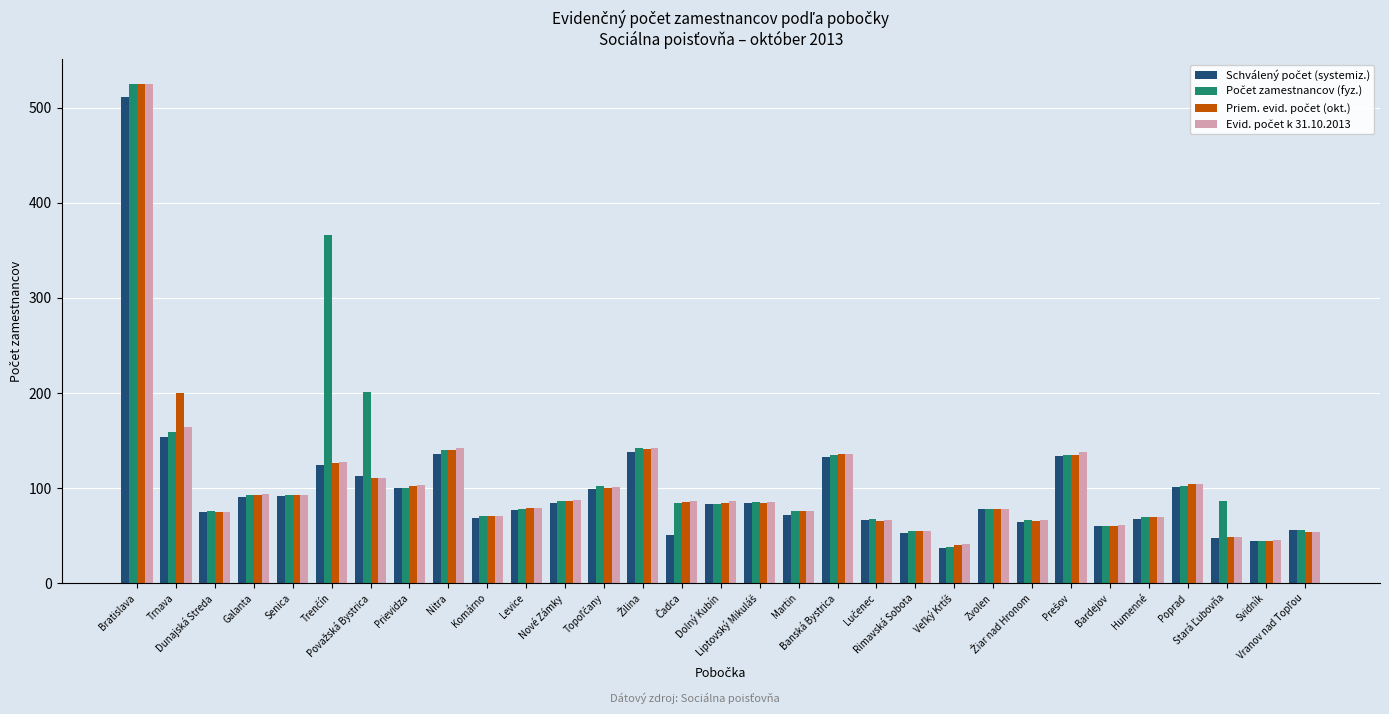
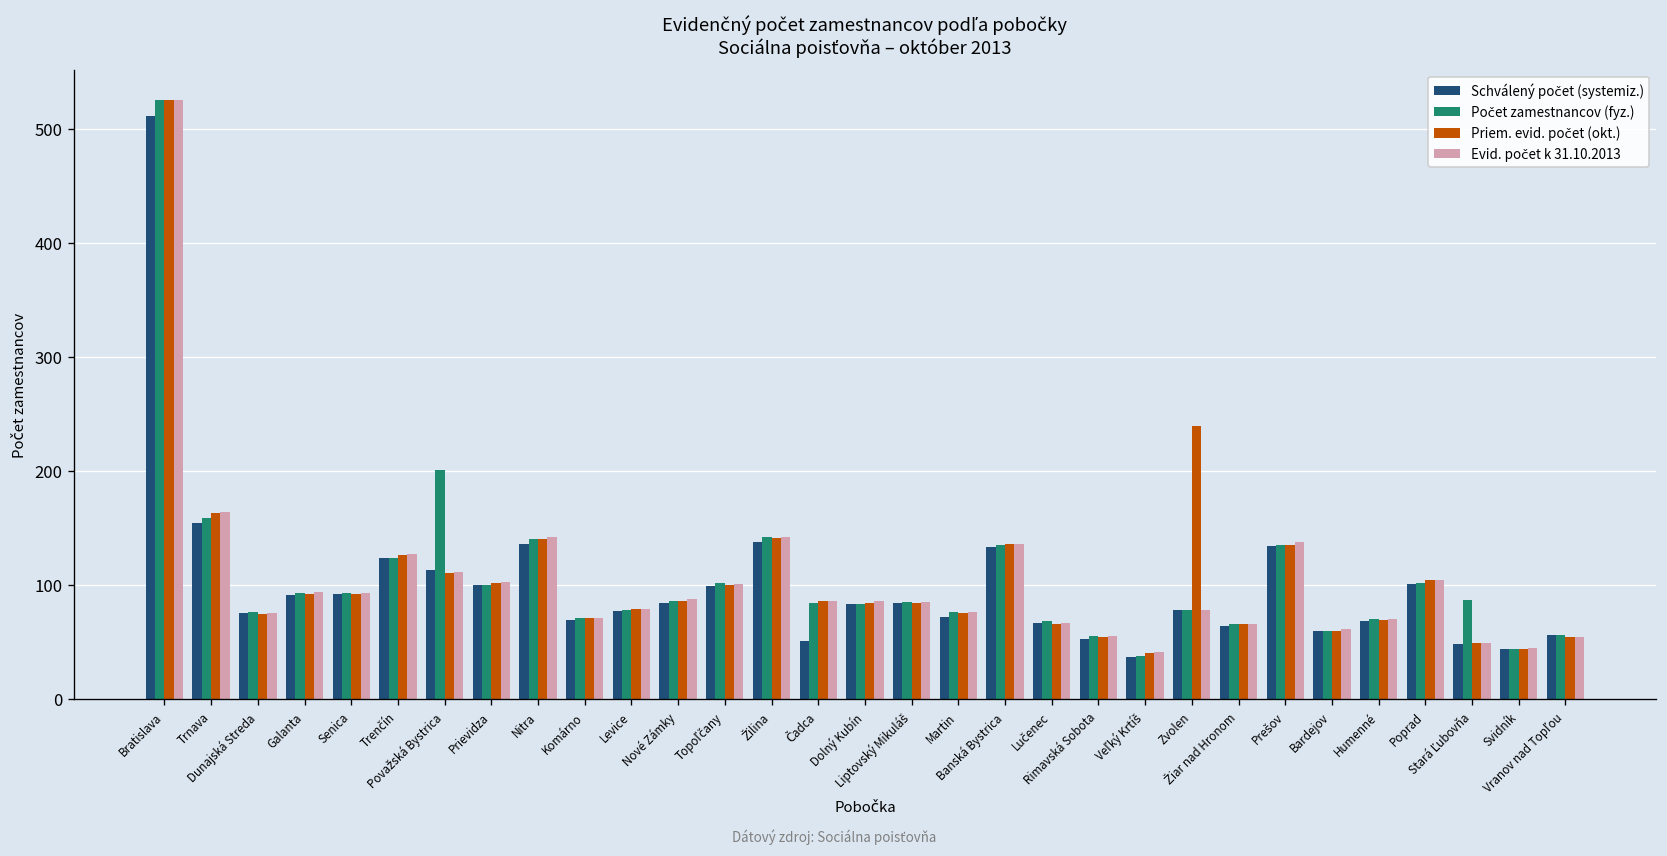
Priem. evid. počet (okt.), Trnava: 200 -> 160
Počet zamestnancov (fyz.), Trenčín: 370 -> 120
Priem. evid. počet (okt.), Zvolen: 80 -> 240
